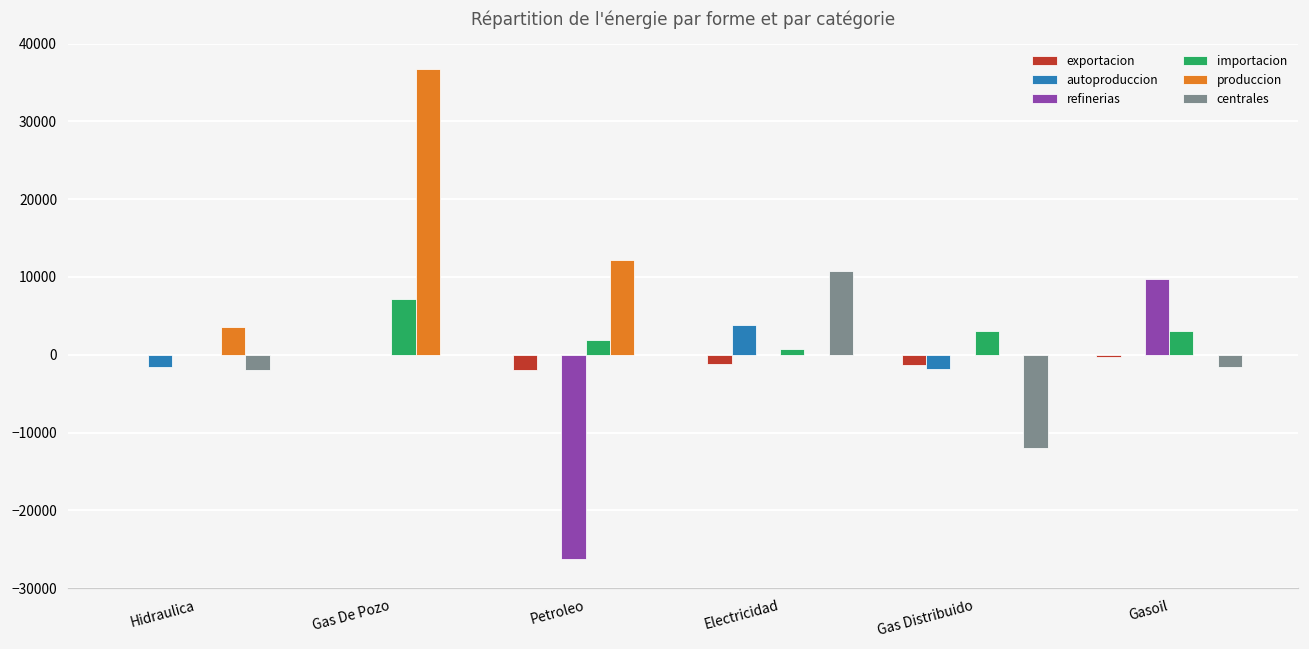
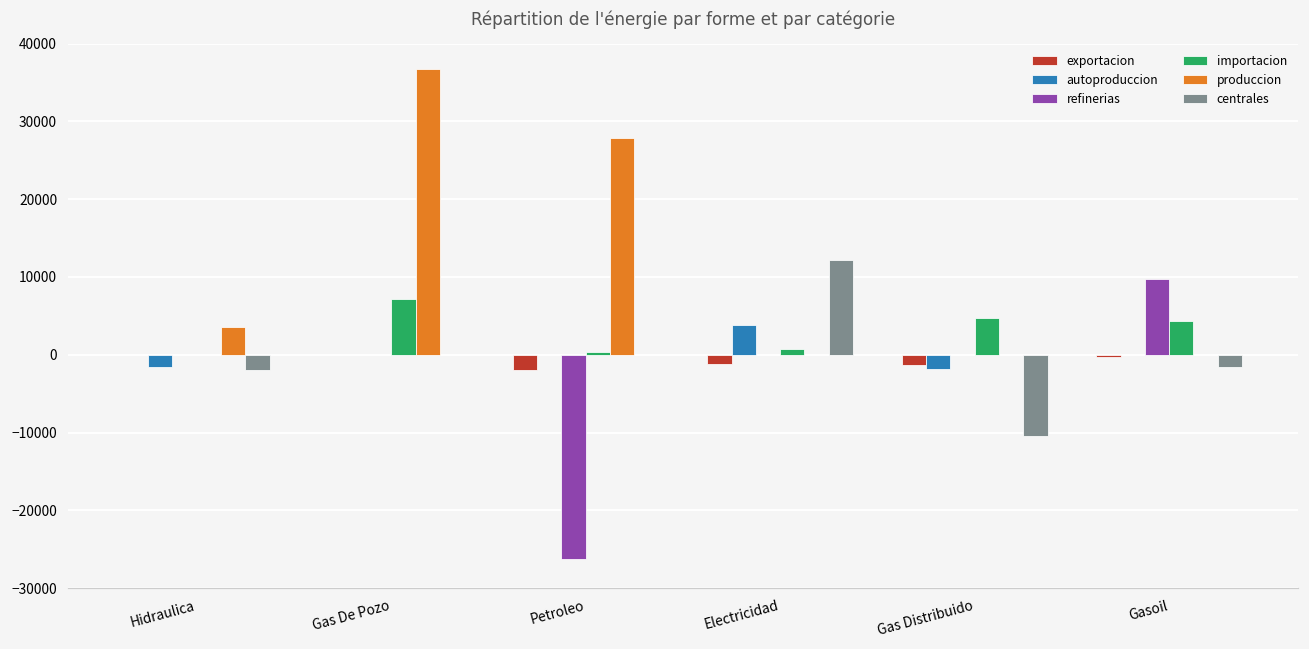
importacion, Petroleo: 2000 -> 0
produccion, Petroleo: 12000 -> 28000
centrales, Electricidad: 11000 -> 12000
importacion, Gas Distribuido: 3000 -> 5000
centrales, Gas Distribuido: -12000 -> -10000
importacion, Gasoil: 3000 -> 4000
